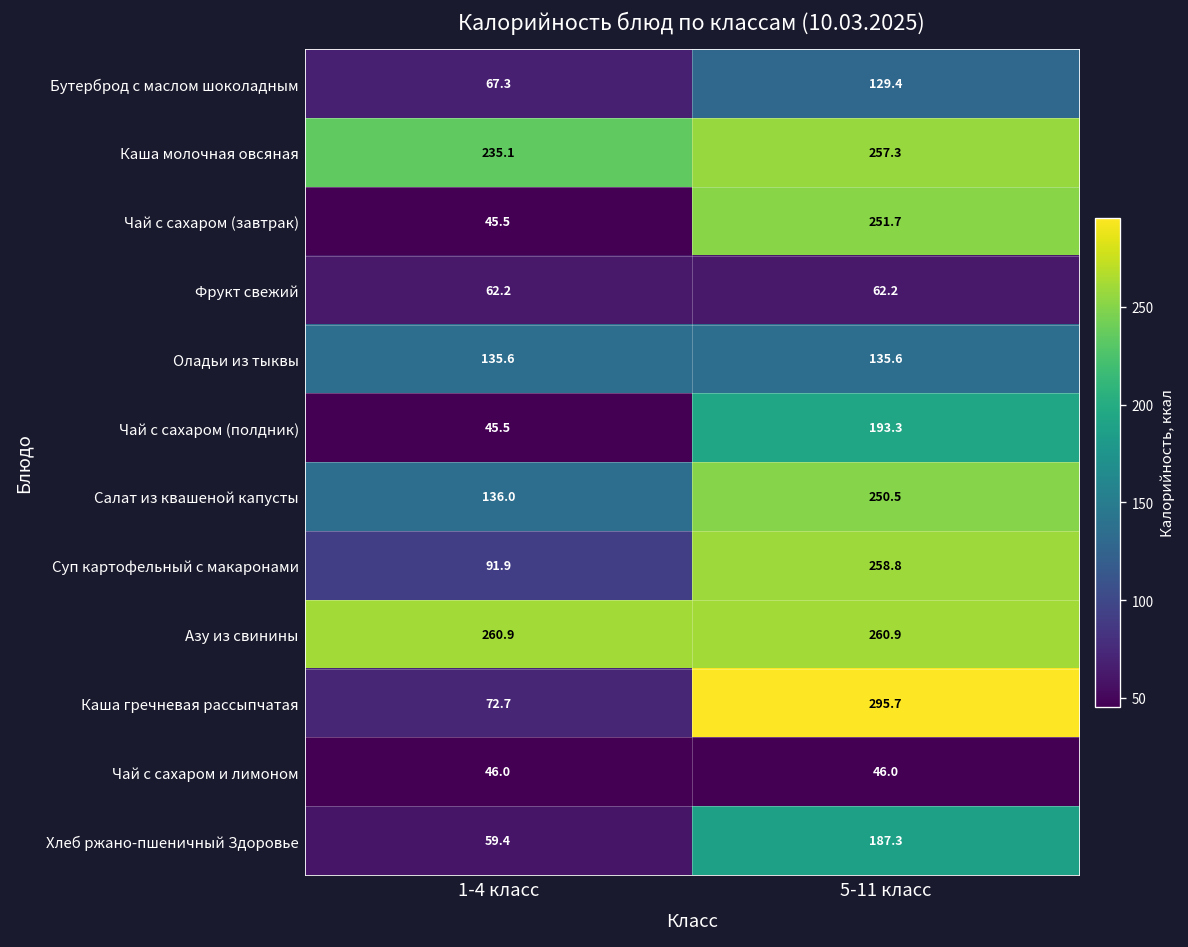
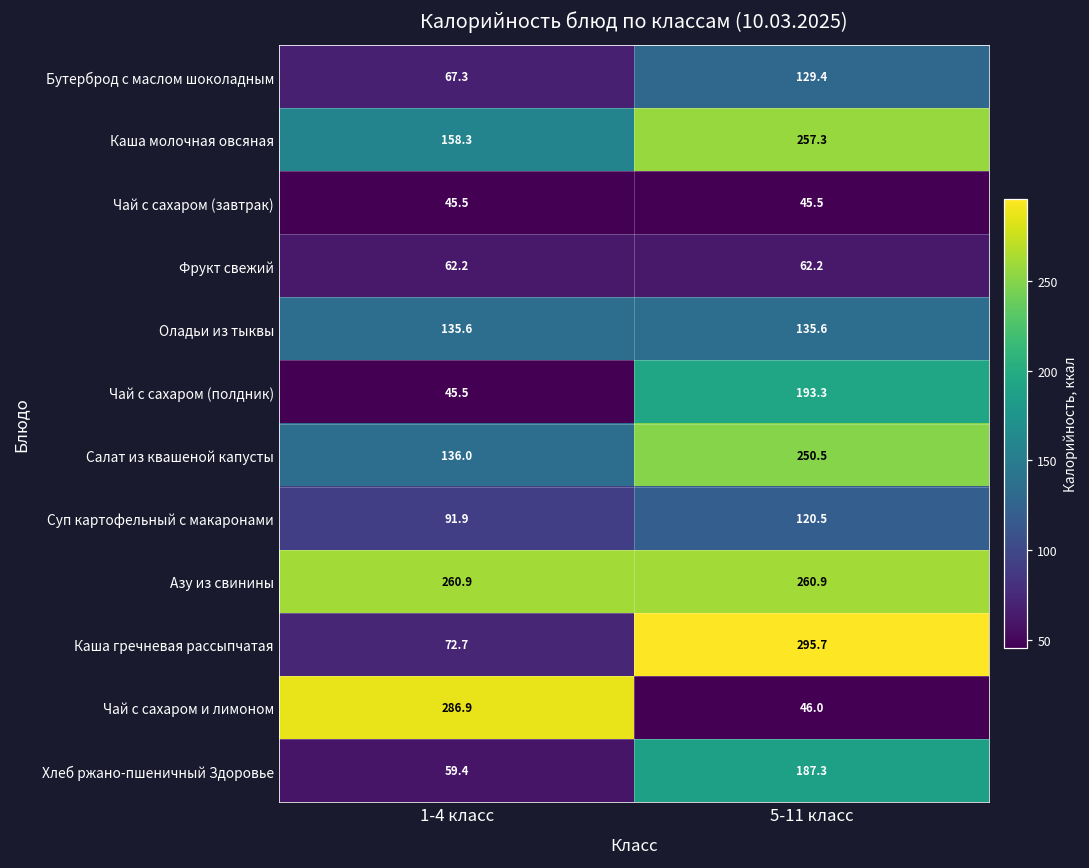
Каша молочная овсяная, 1-4 класс: 235.1 -> 158.3
Чай с сахаром (завтрак), 5-11 класс: 251.7 -> 45.5
Суп картофельный с макаронами, 5-11 класс: 258.8 -> 120.5
Чай с сахаром и лимоном, 1-4 класс: 46.0 -> 286.9
